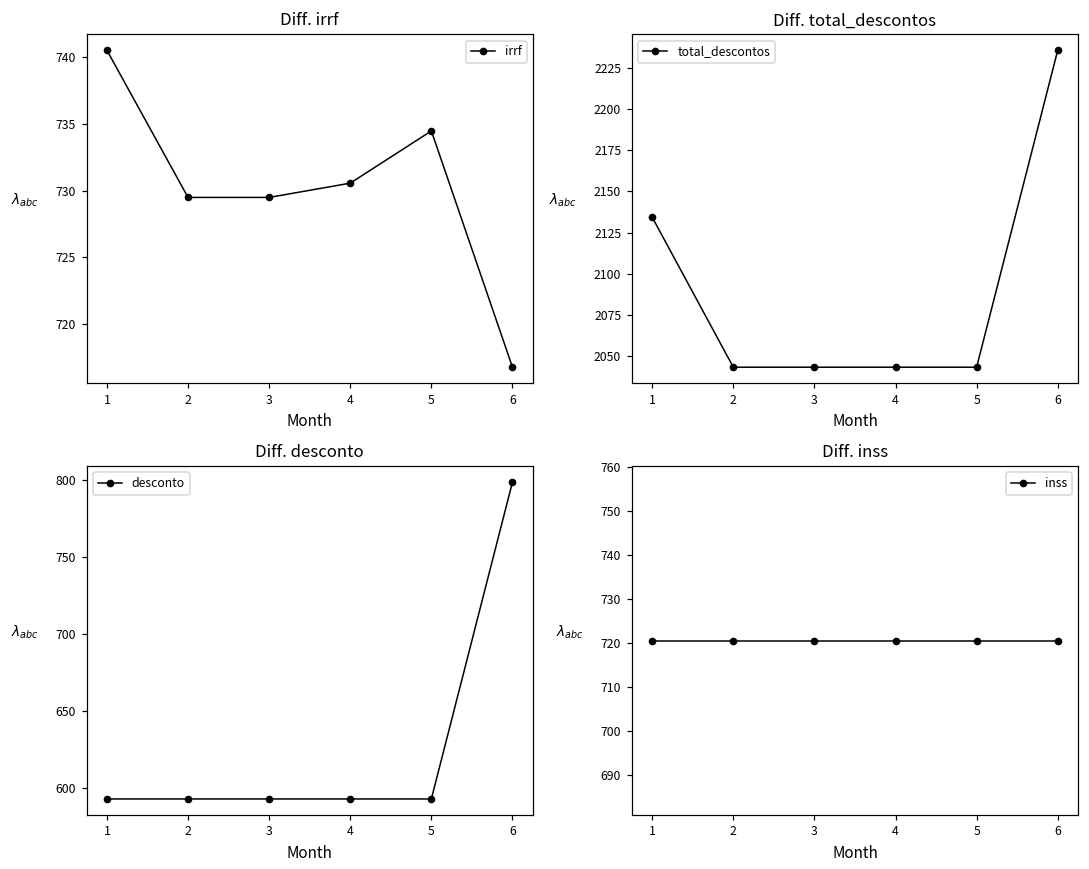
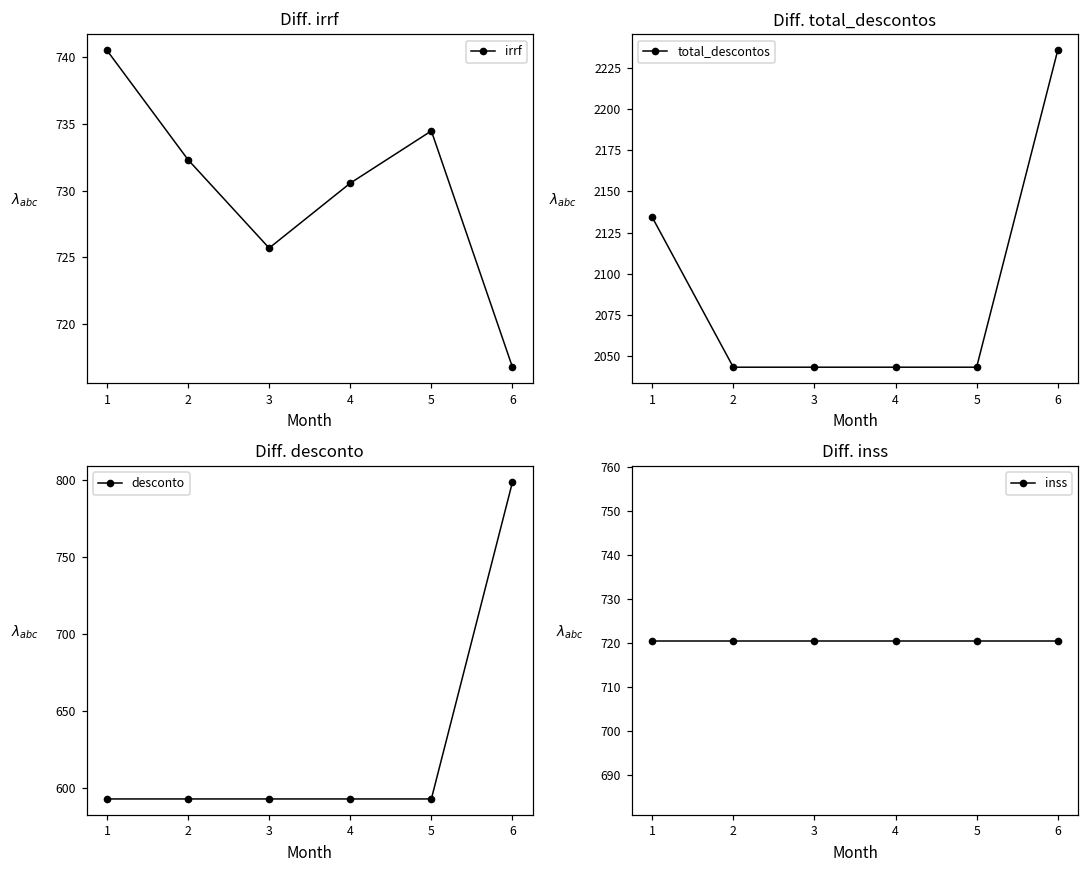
Diff. irrf, 2: 729.5 -> 732.3
Diff. irrf, 3: 729.5 -> 725.7
